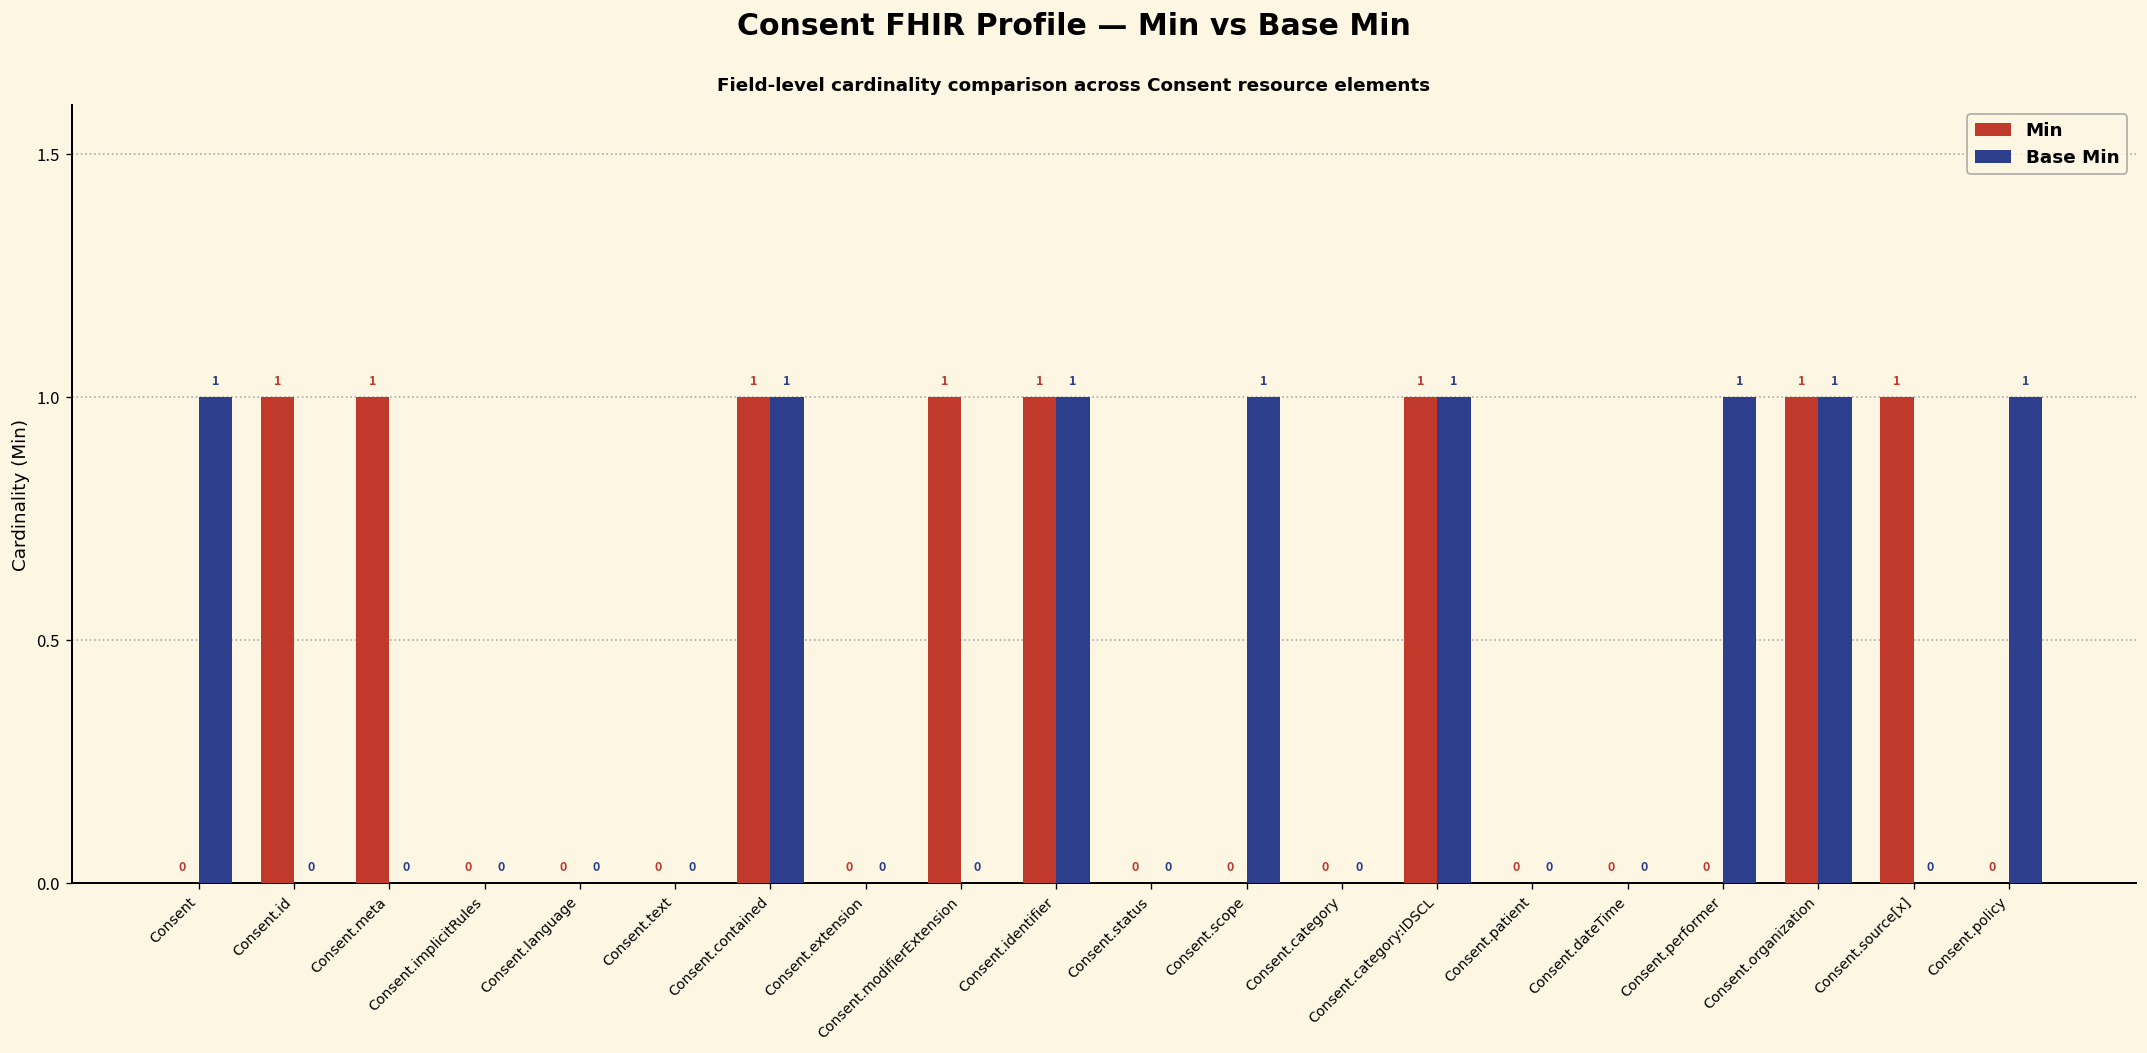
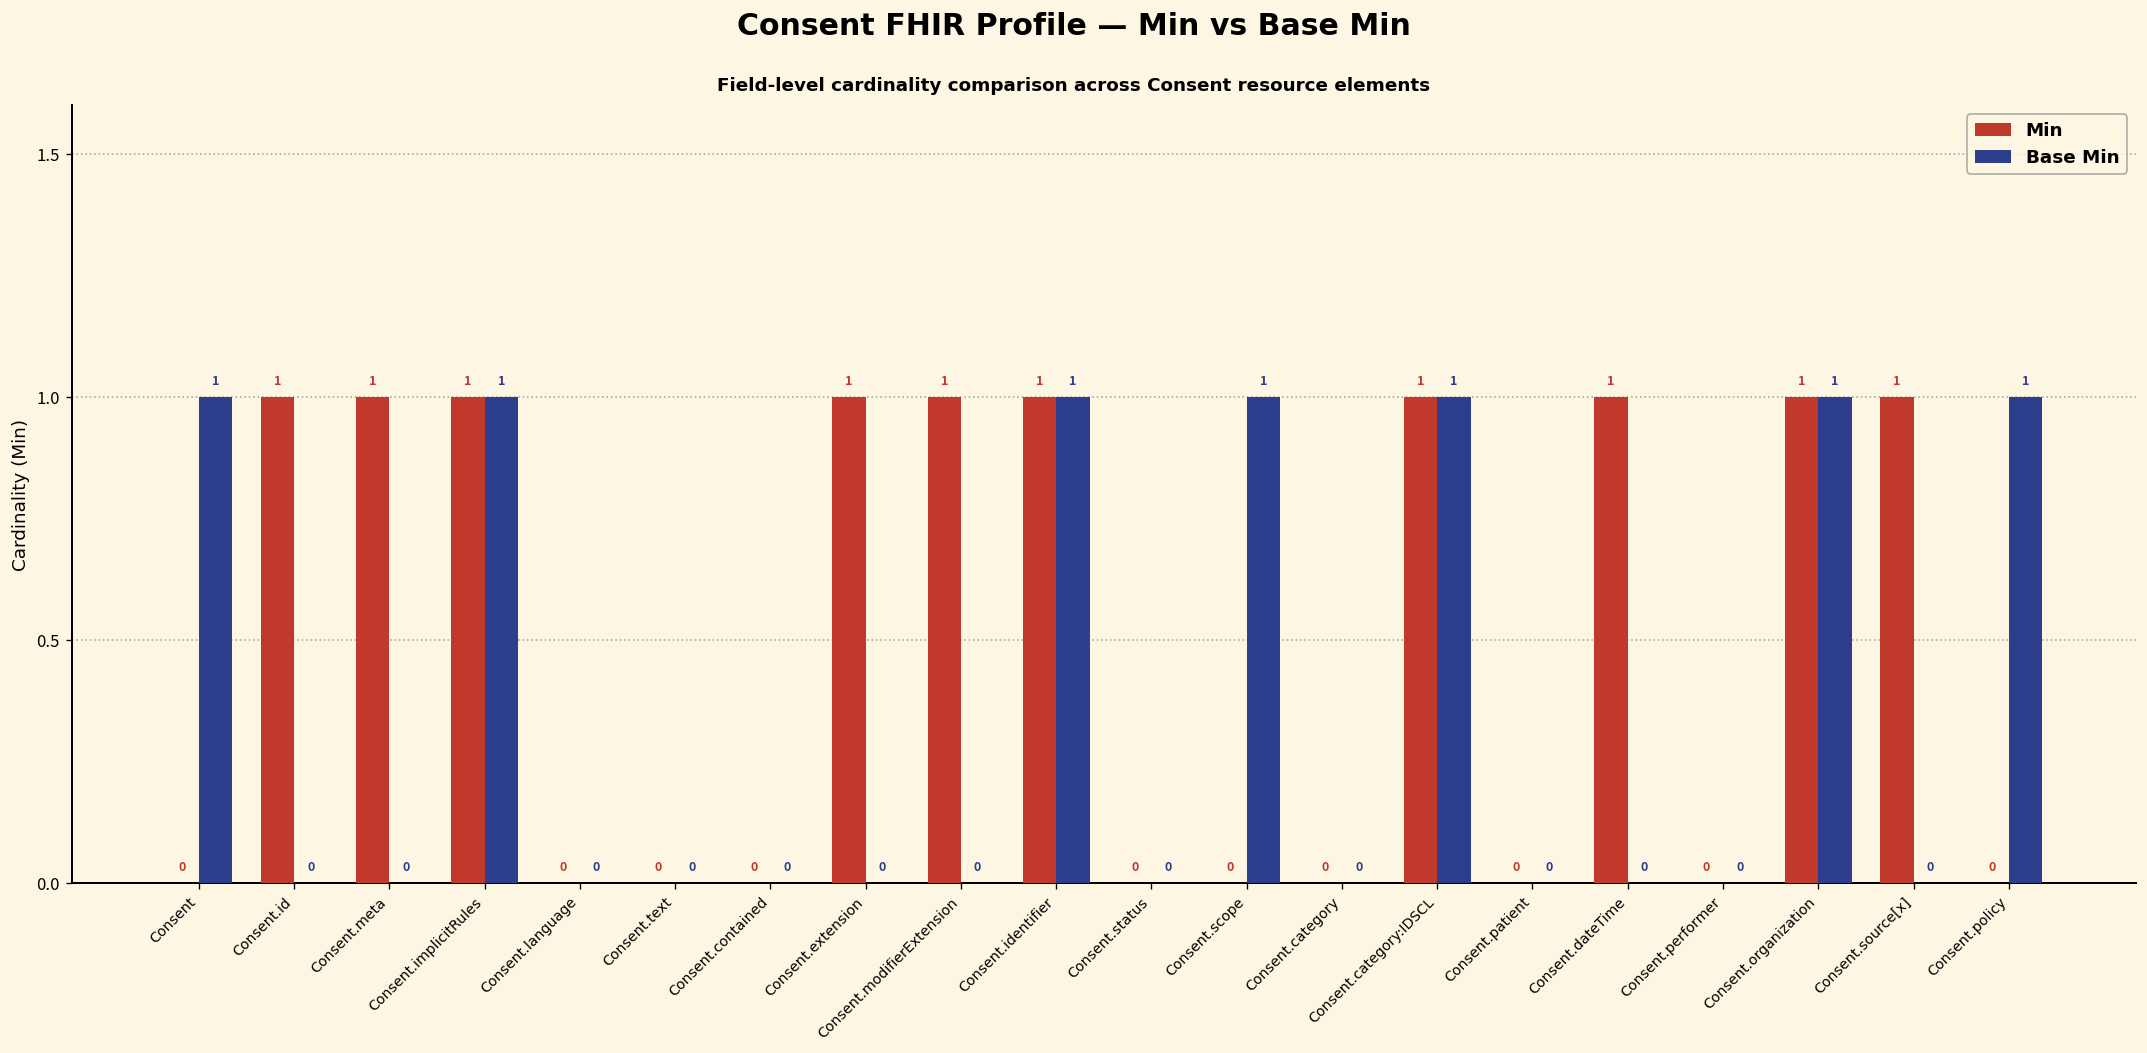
Min, Consent.implicitRules: 0 -> 1
Base Min, Consent.implicitRules: 0 -> 1
Min, Consent.contained: 1 -> 0
Base Min, Consent.contained: 1 -> 0
Min, Consent.extension: 0 -> 1
Min, Consent.dateTime: 0 -> 1
Base Min, Consent.performer: 1 -> 0
